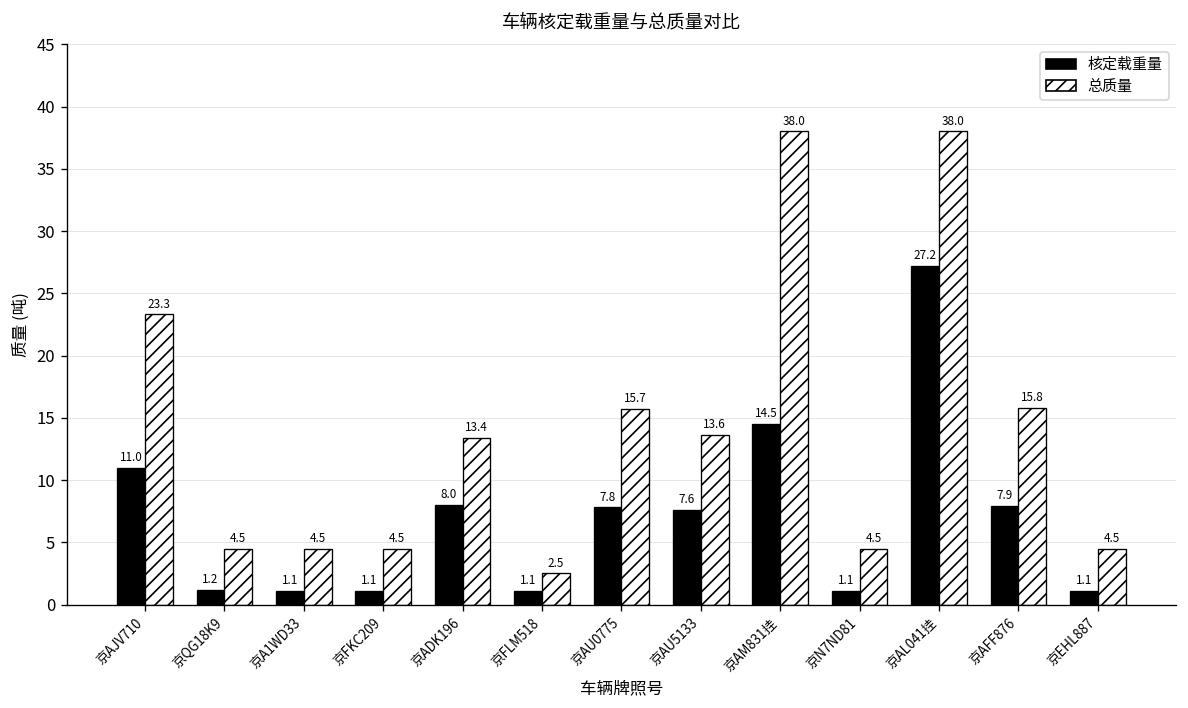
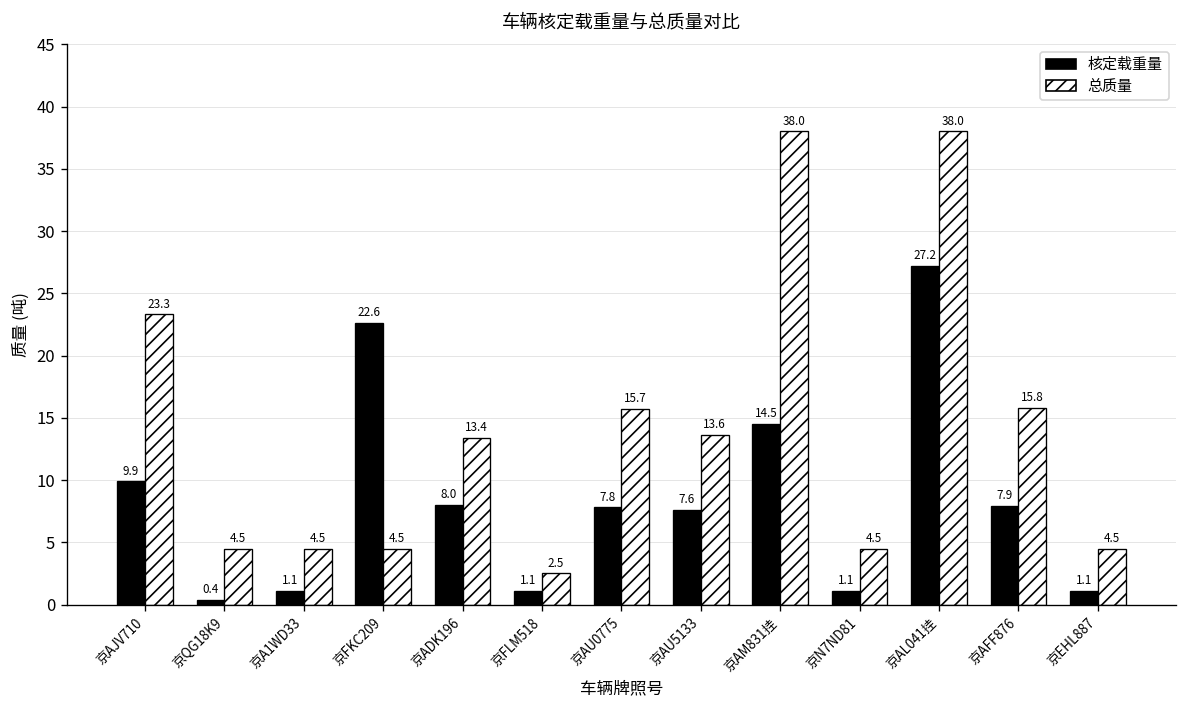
核定载重量, 京AJV710: 11.0 -> 9.9
核定载重量, 京QG18K9: 1.2 -> 0.4
核定载重量, 京FKC209: 1.1 -> 22.6
